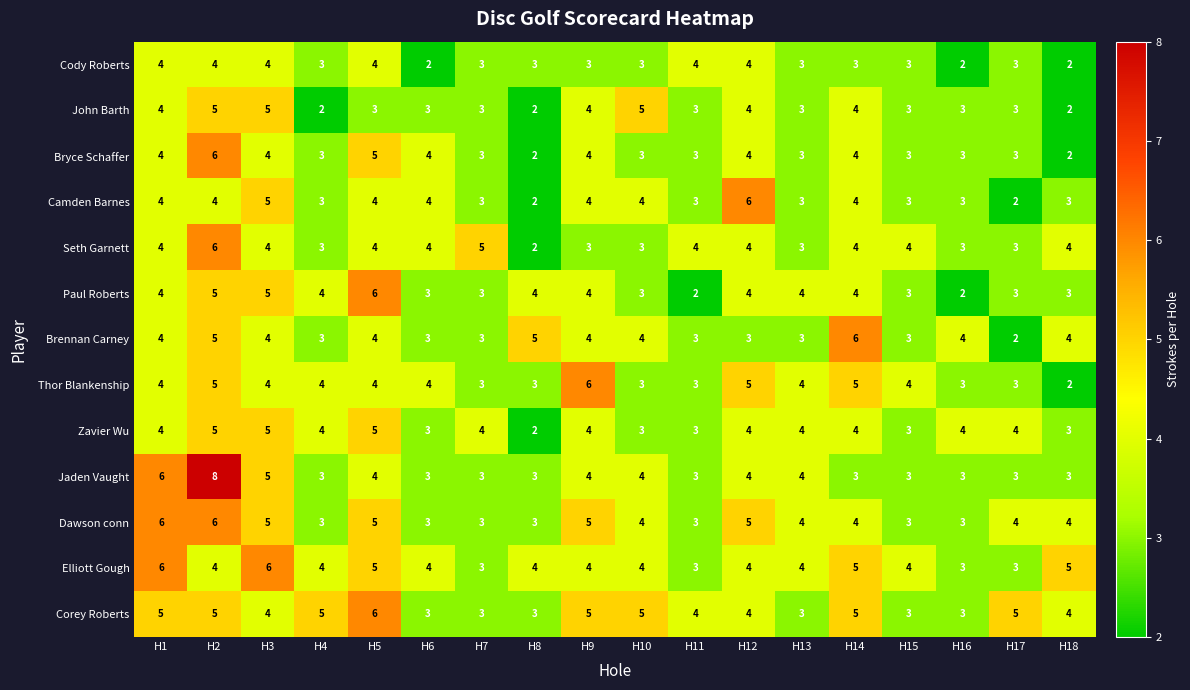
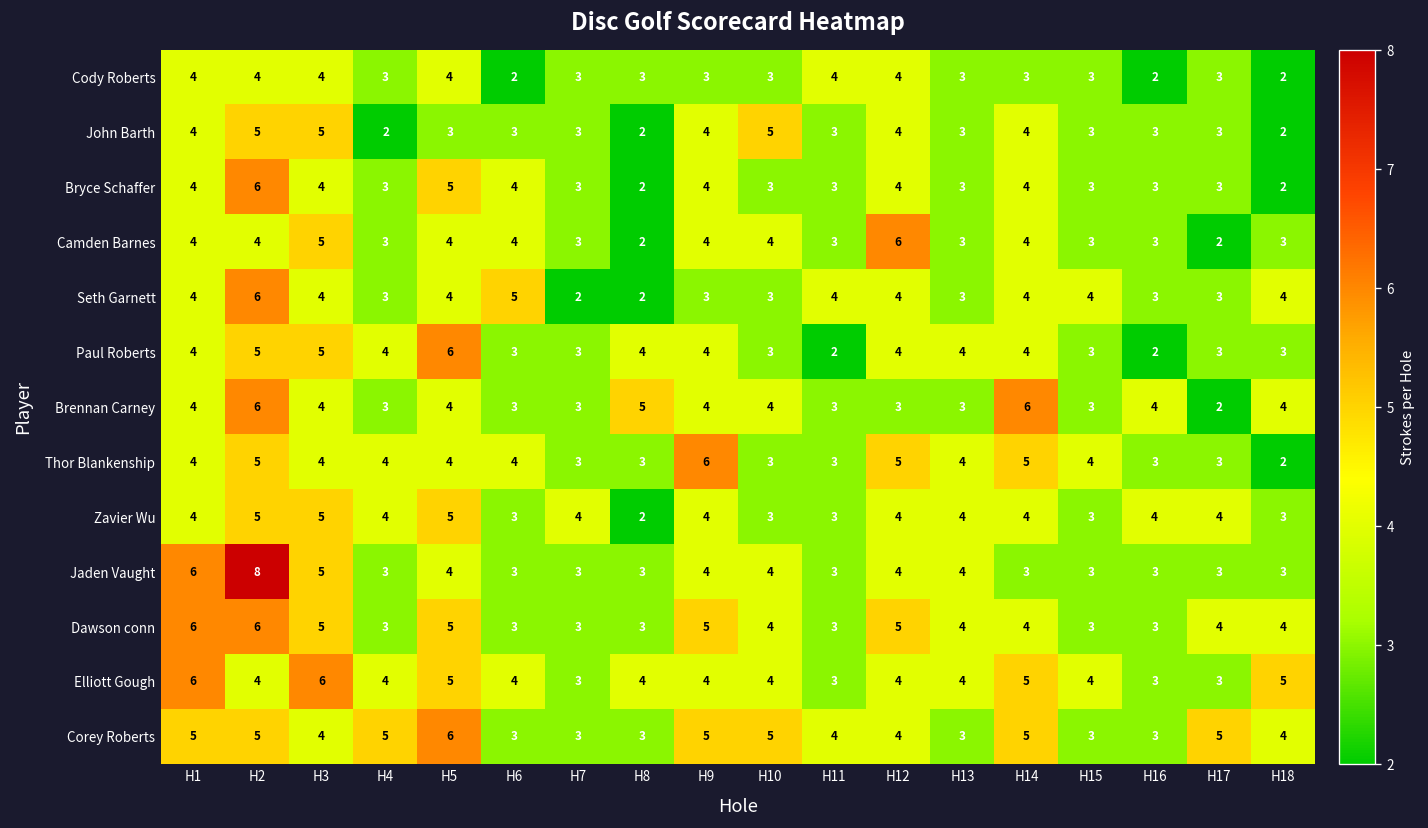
Seth Garnett, H6: 4 -> 5
Seth Garnett, H7: 5 -> 2
Brennan Carney, H2: 5 -> 6
